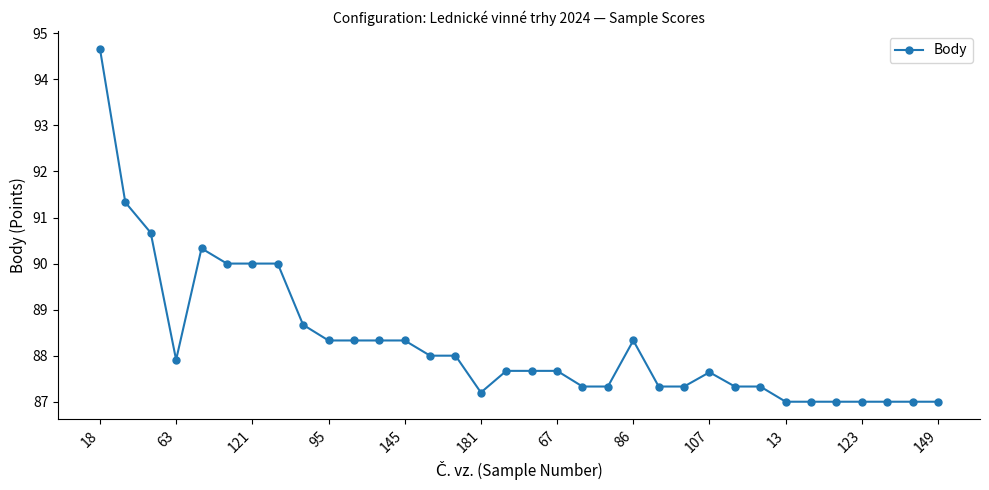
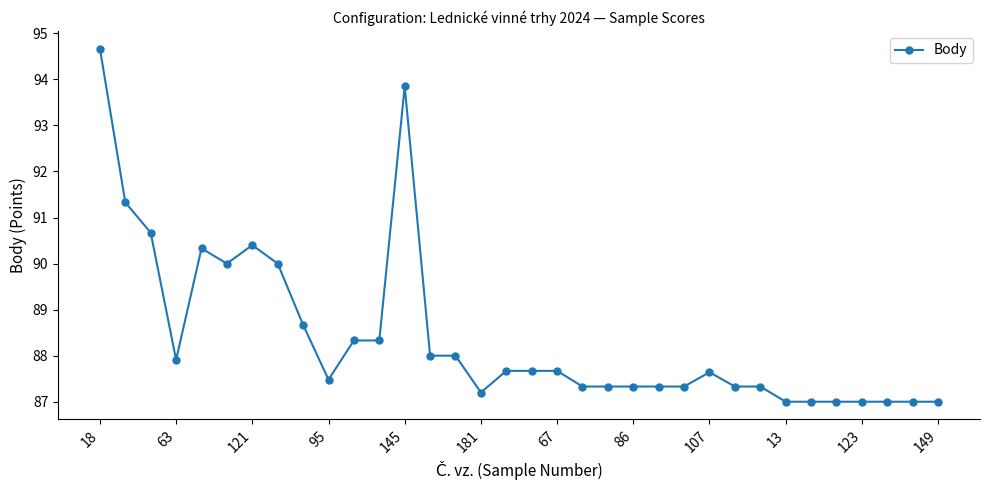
121: 90.0 -> 90.4
95: 88.3 -> 87.5
145: 88.3 -> 93.9
86: 88.3 -> 87.3
